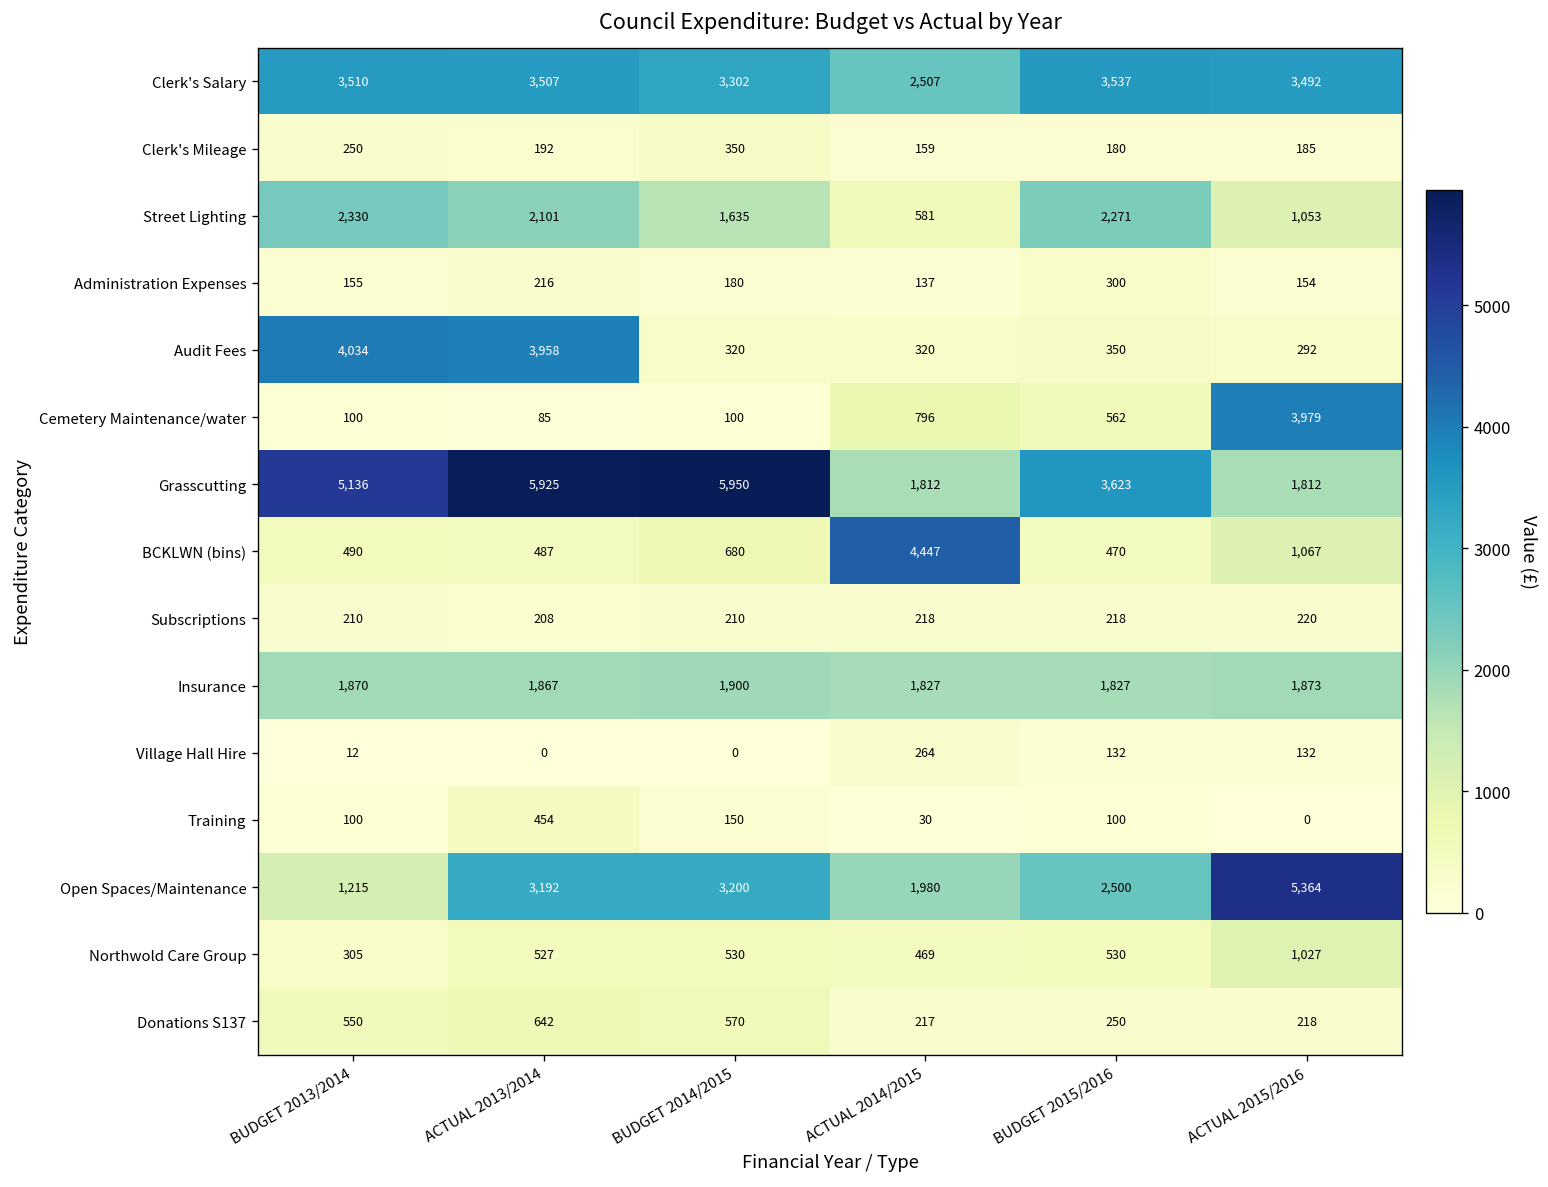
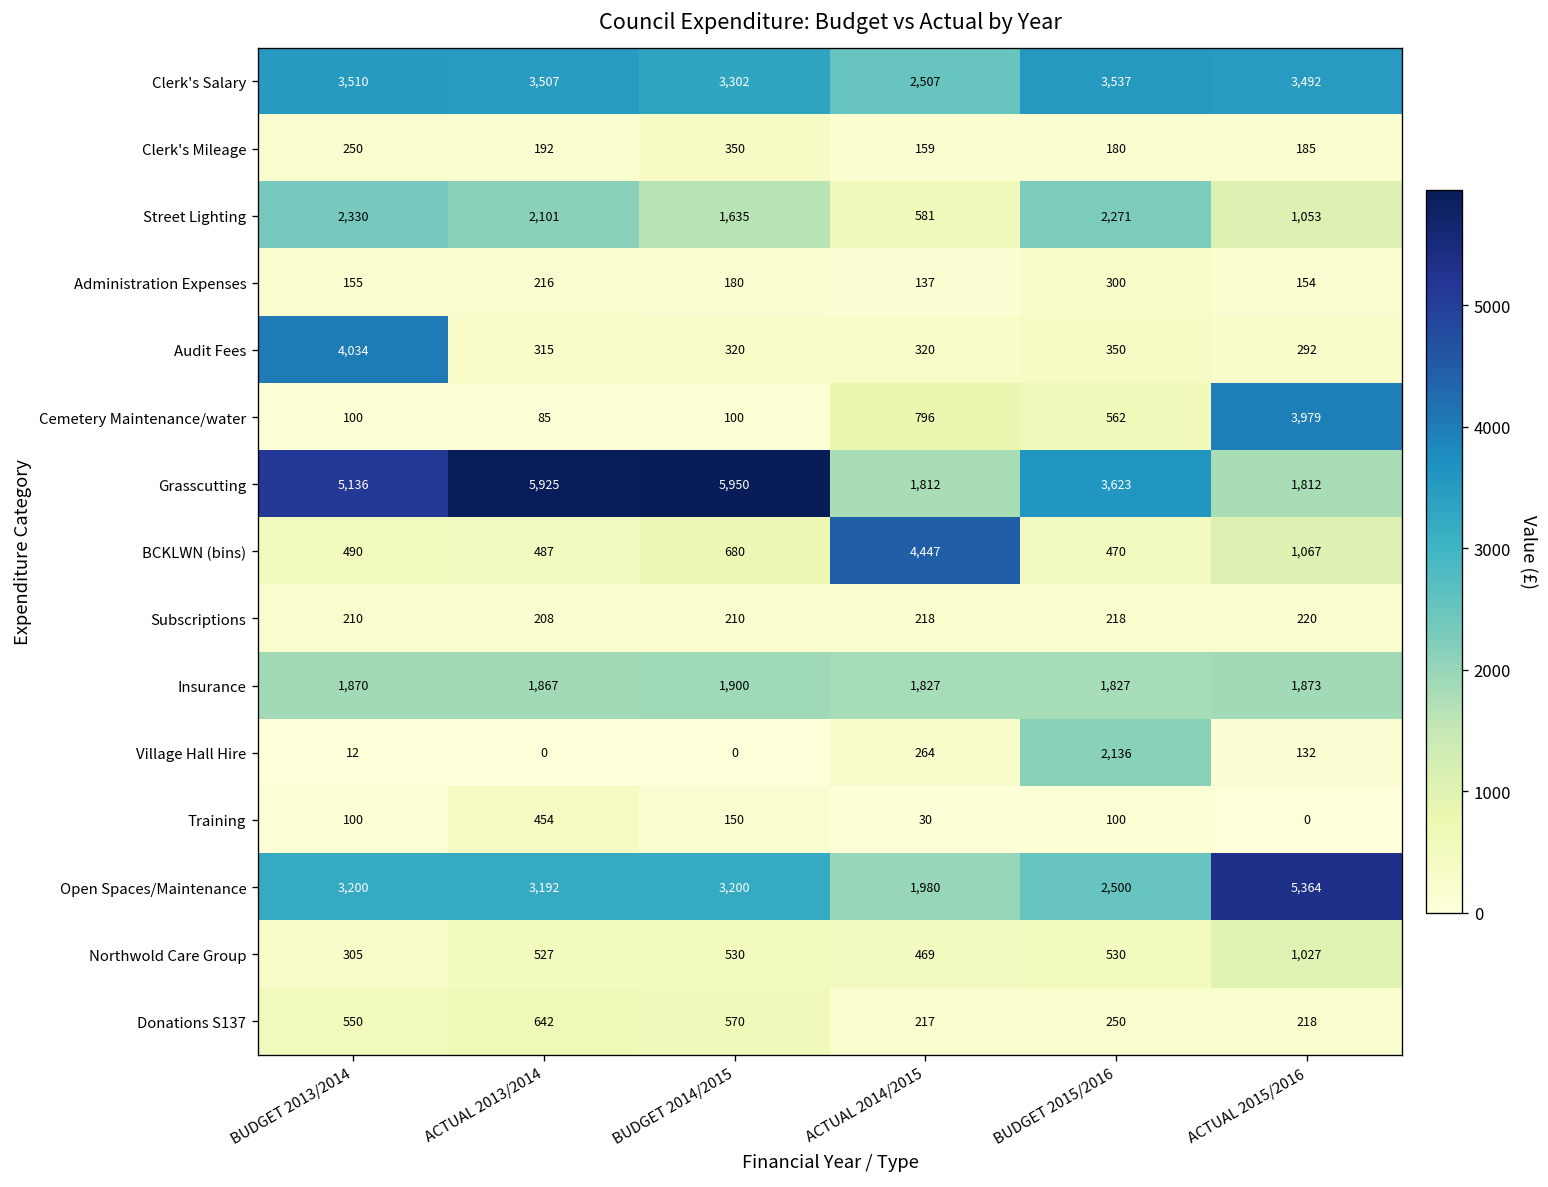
Audit Fees, ACTUAL 2013/2014: 3,958 -> 315
Village Hall Hire, BUDGET 2015/2016: 132 -> 2,136
Open Spaces/Maintenance, BUDGET 2013/2014: 1,215 -> 3,200
